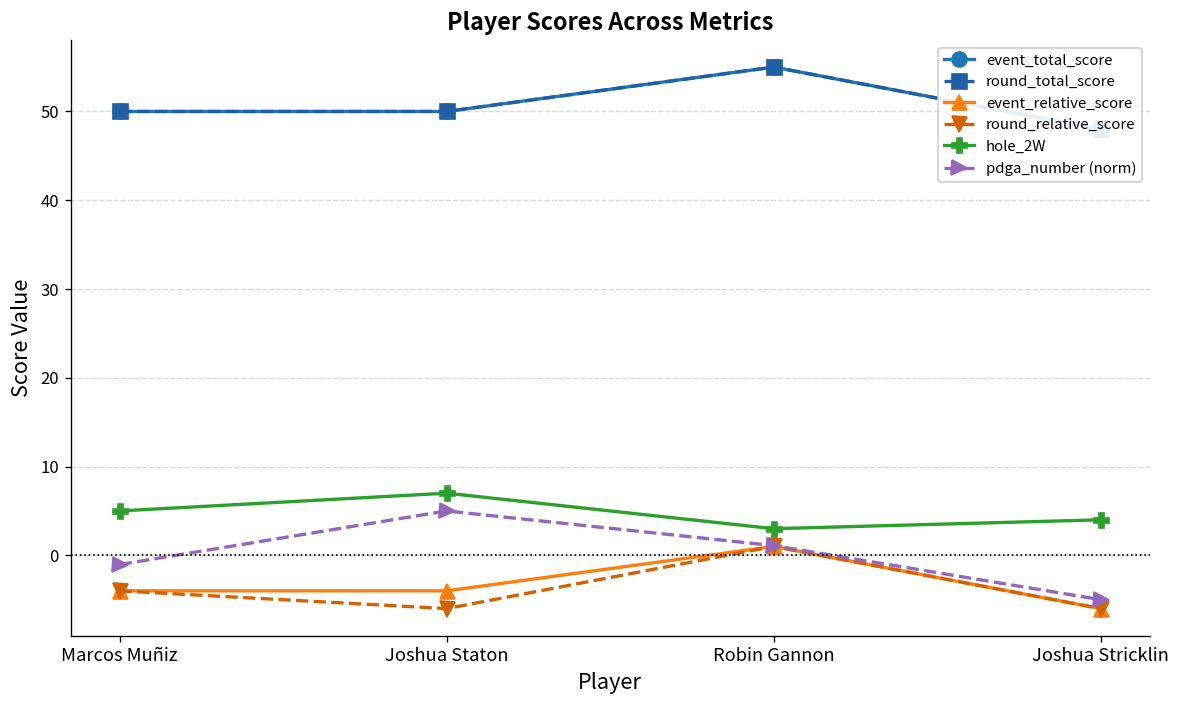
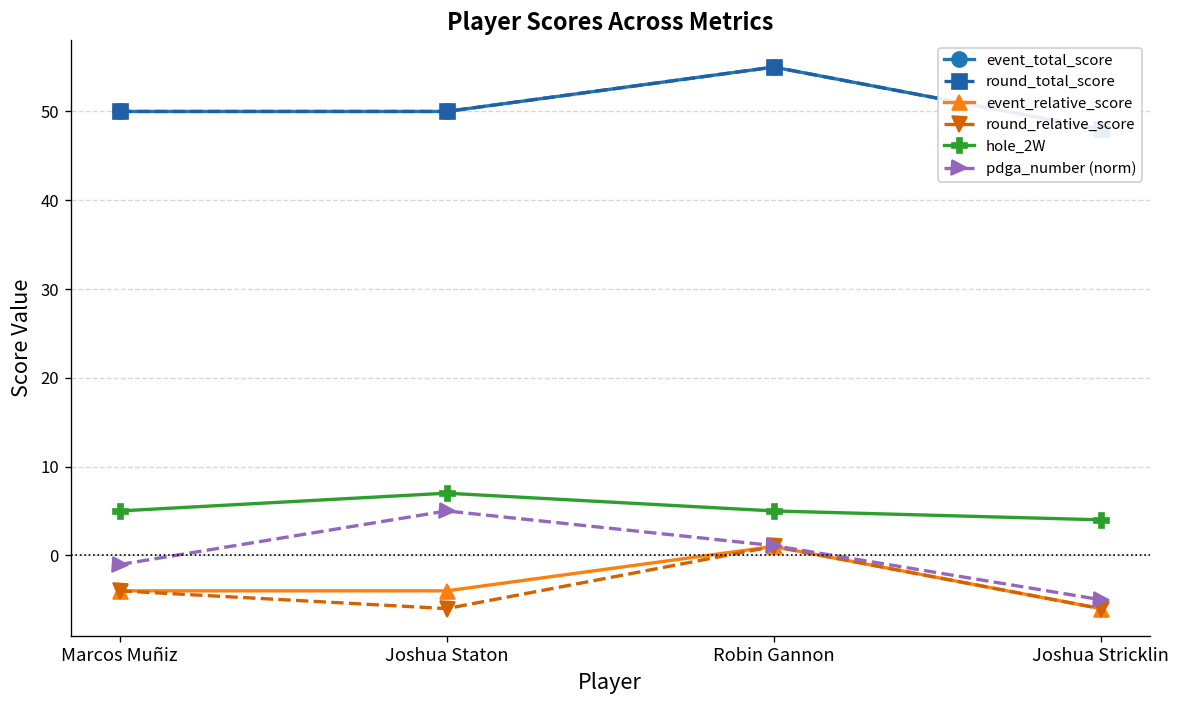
hole_2W, Robin Gannon: 3 -> 5
